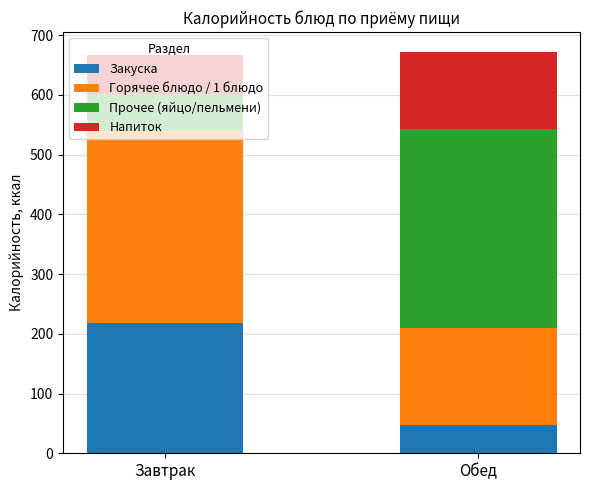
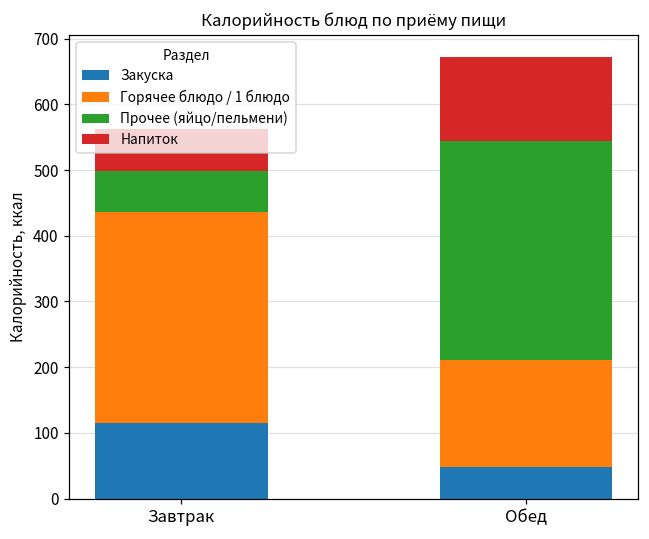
Закуска, Завтрак: 220 -> 120
